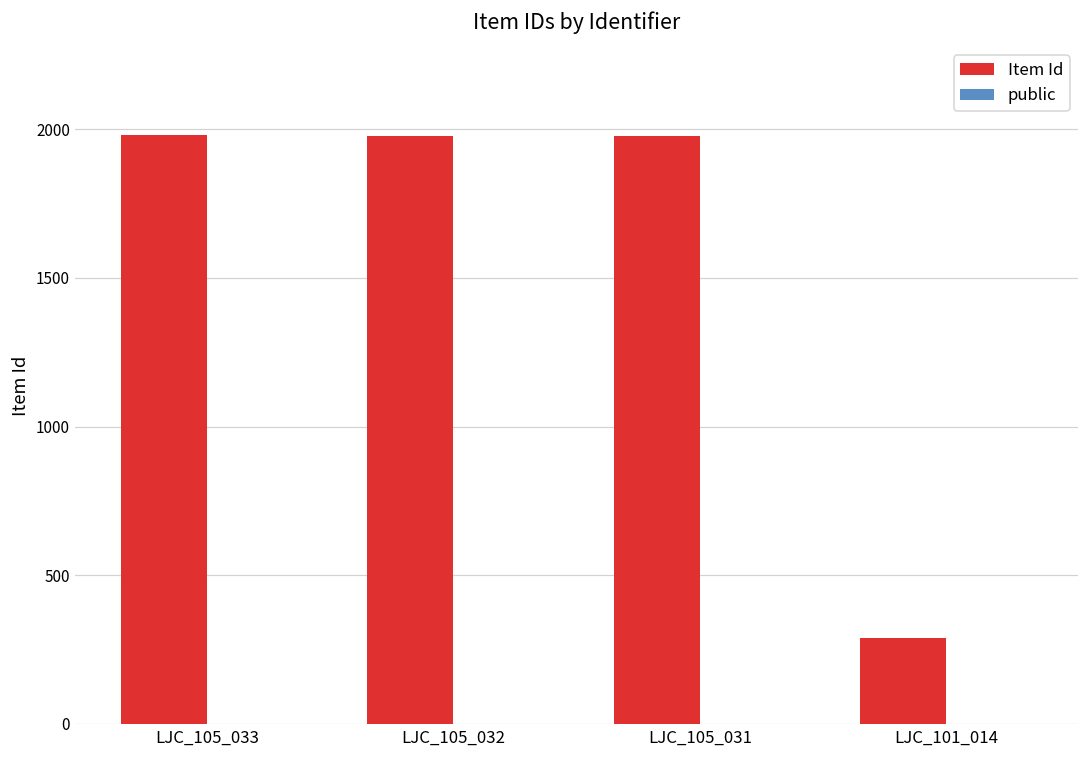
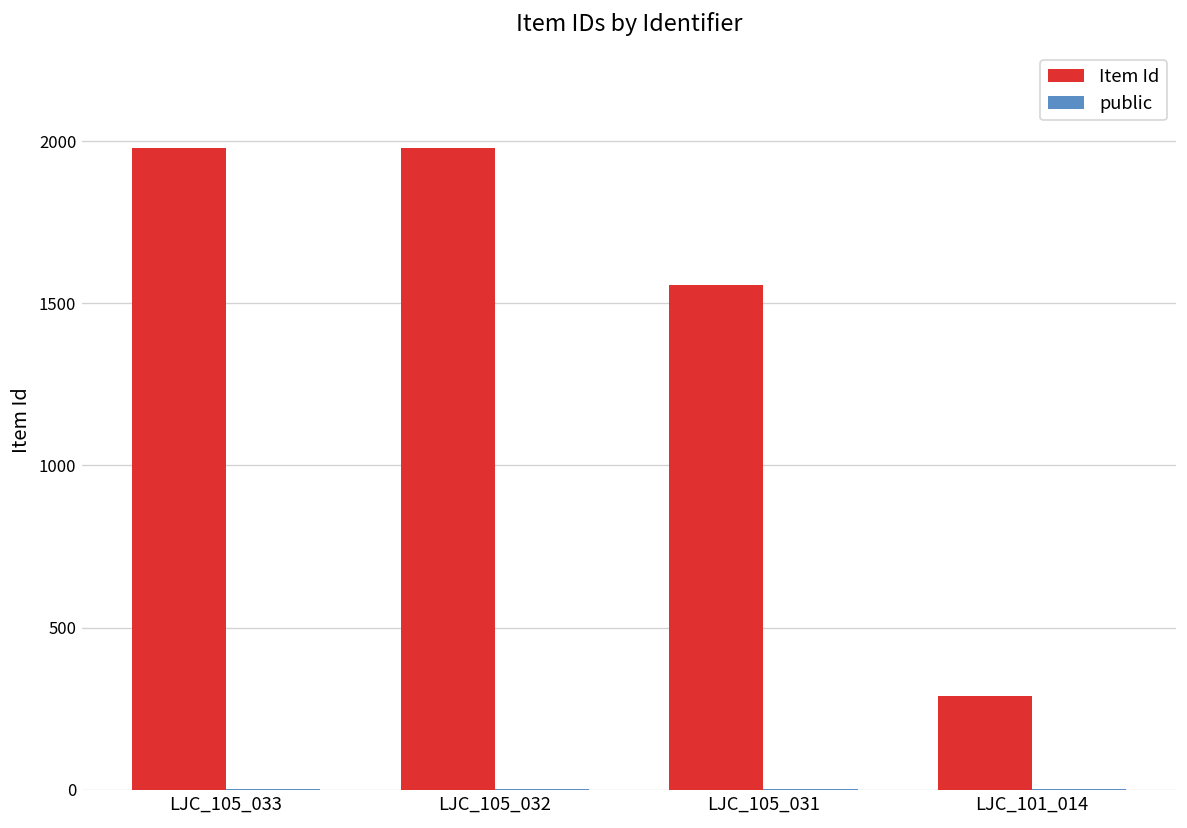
Item Id, LJC_105_031: 1980 -> 1560
